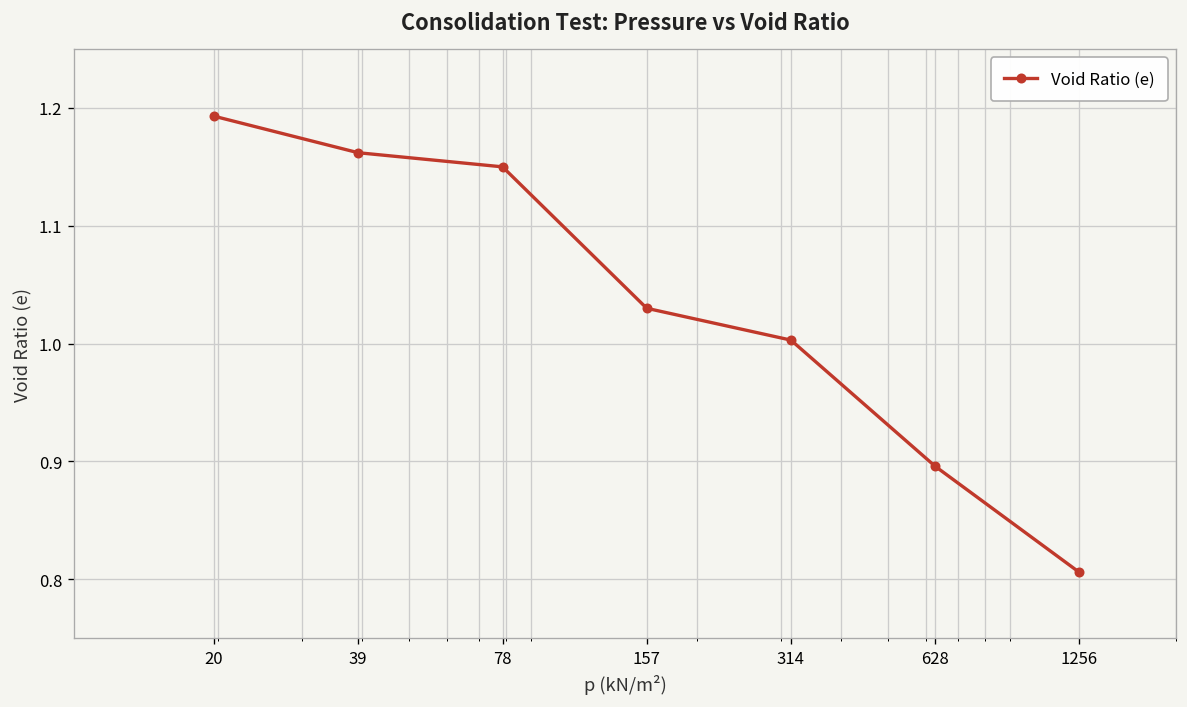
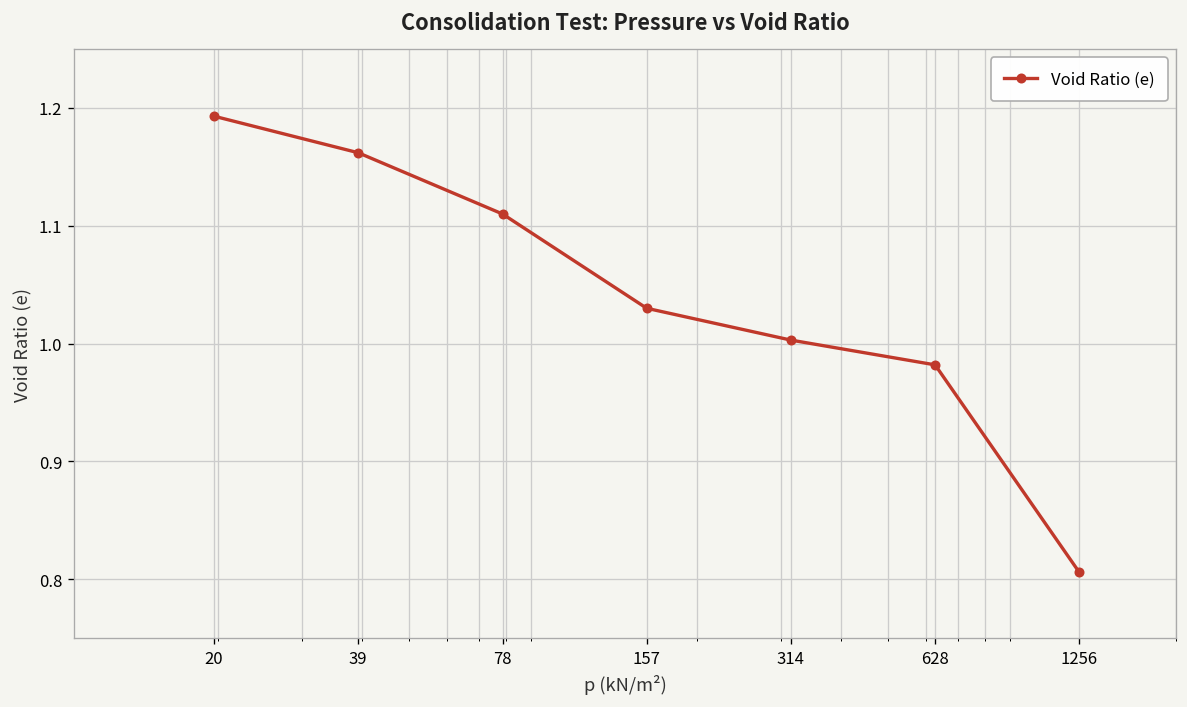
78: 1.15 -> 1.11
628: 0.90 -> 0.98
